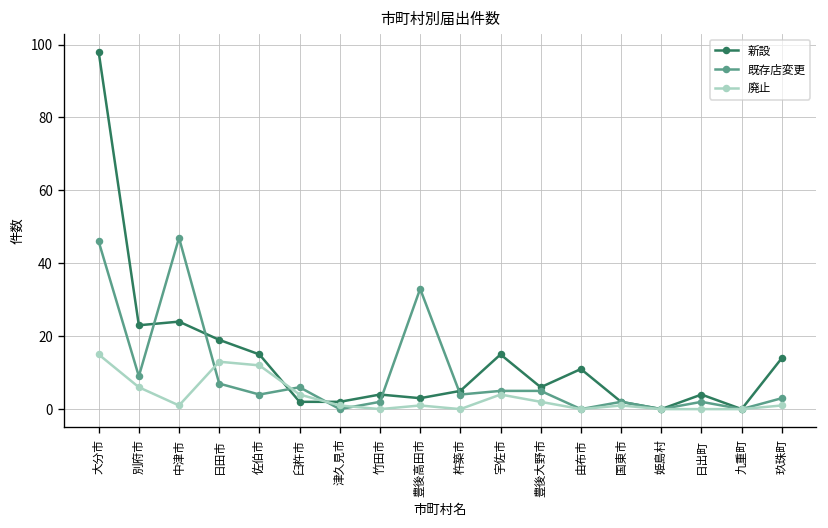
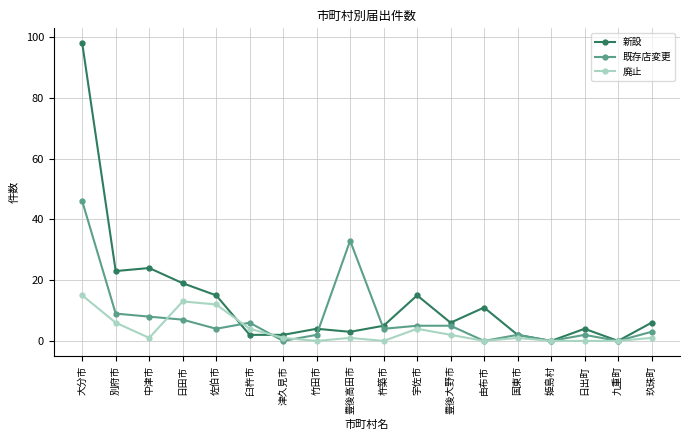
既存店変更, 中津市: 47 -> 8
新設, 玖珠町: 14 -> 6
